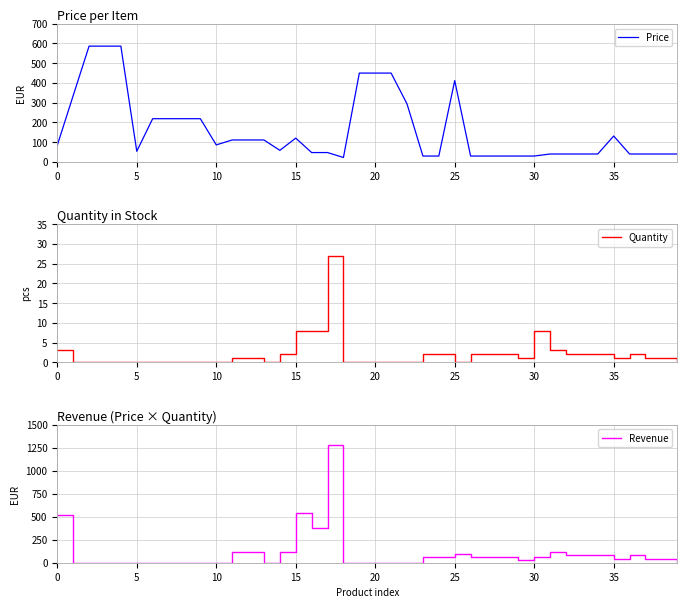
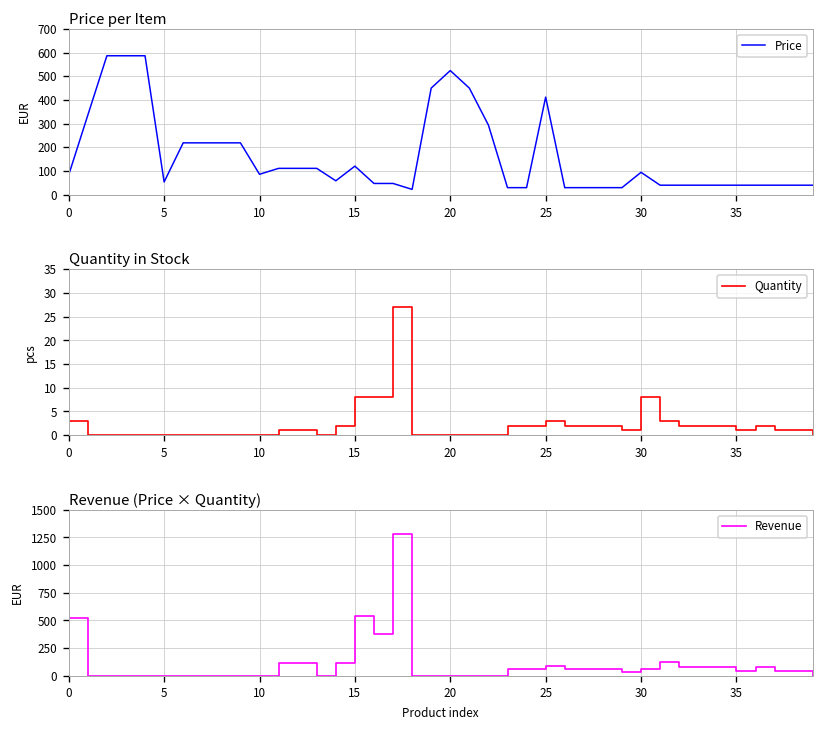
Price per Item, 20: 450 -> 520
Price per Item, 30: 30 -> 90
Price per Item, 35: 130 -> 40
Quantity in Stock, 25: 0 -> 3
